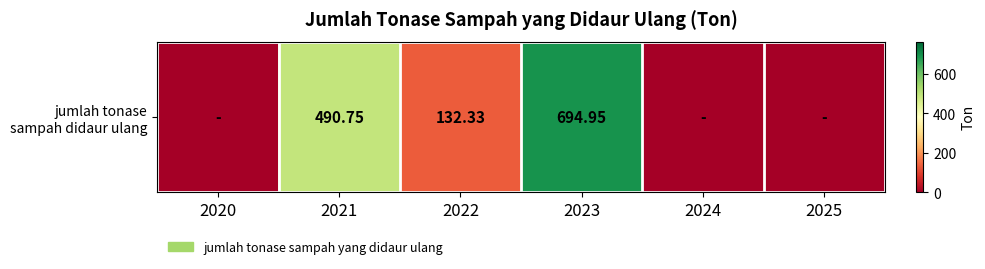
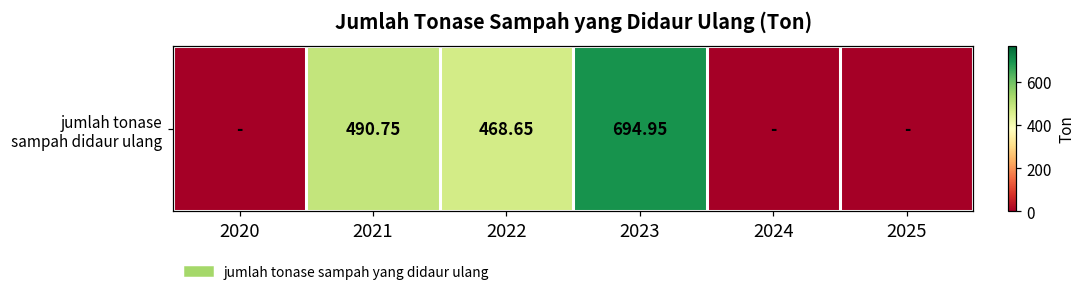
jumlah tonase sampah didaur ulang, 2022: 132.33 -> 468.65
